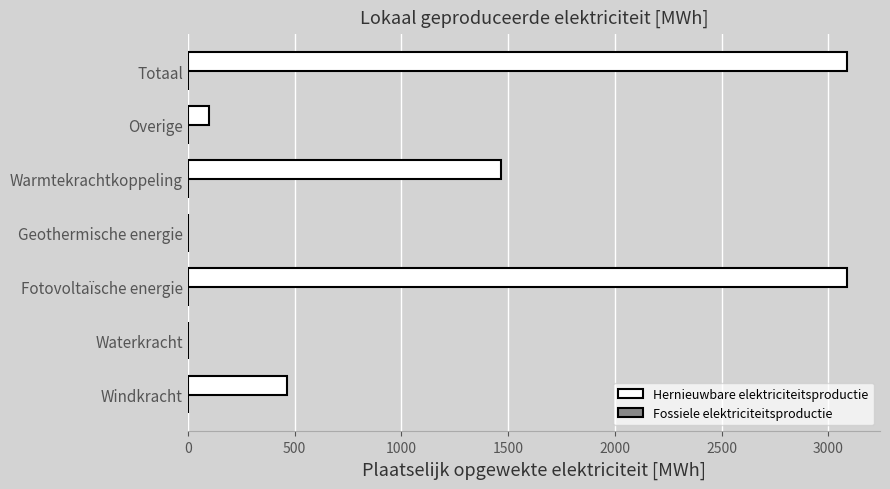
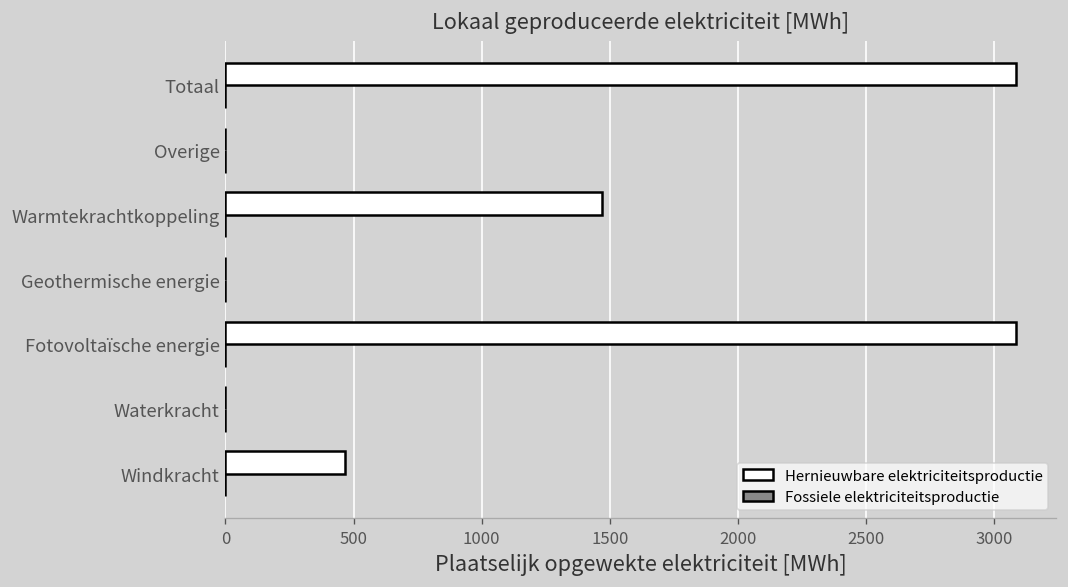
Hernieuwbare elektriciteitsproductie, Overige: 100 -> 0
